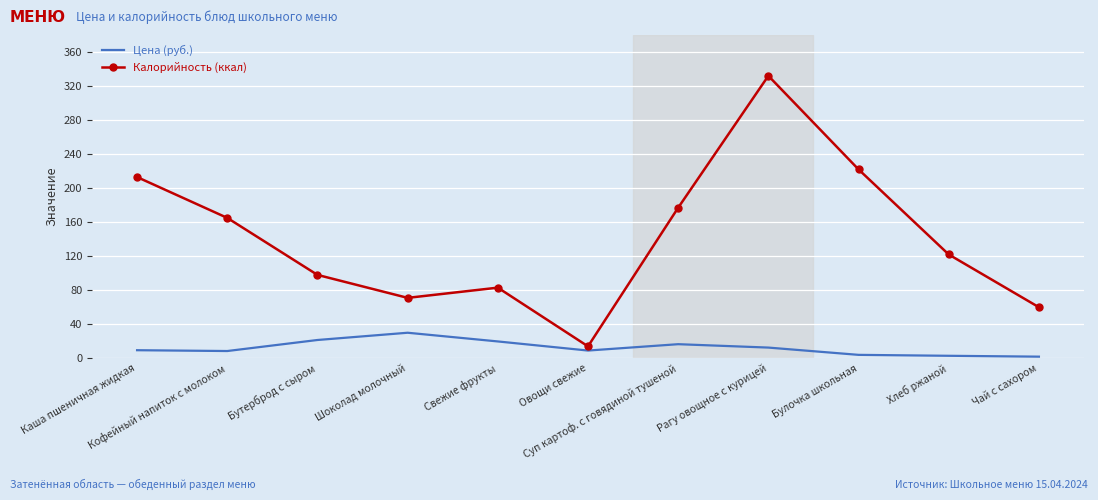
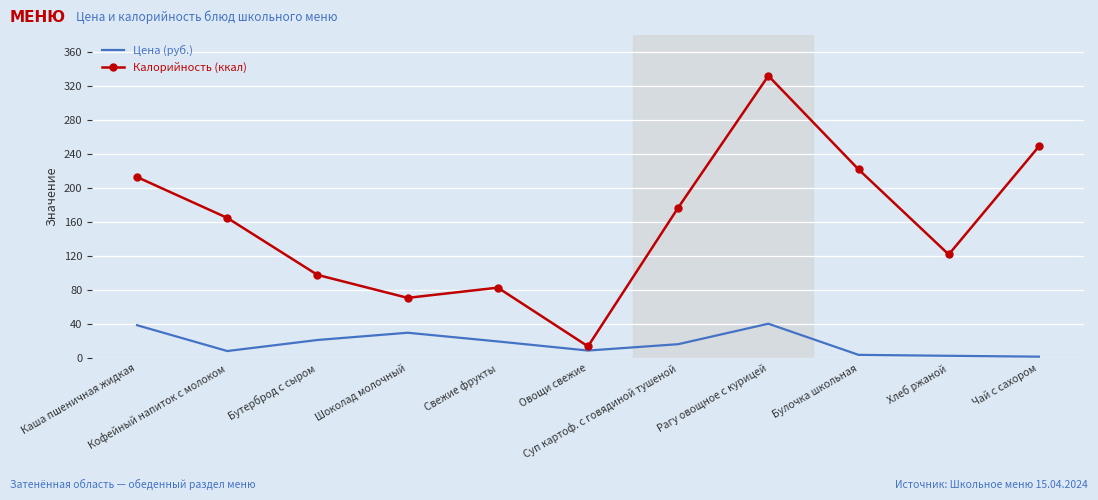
Цена (руб.), Каша пшеничная жидкая: 10 -> 40
Цена (руб.), Рагу овощное с курицей: 10 -> 40
Калорийность (ккал), Чай с сахором: 60 -> 250
